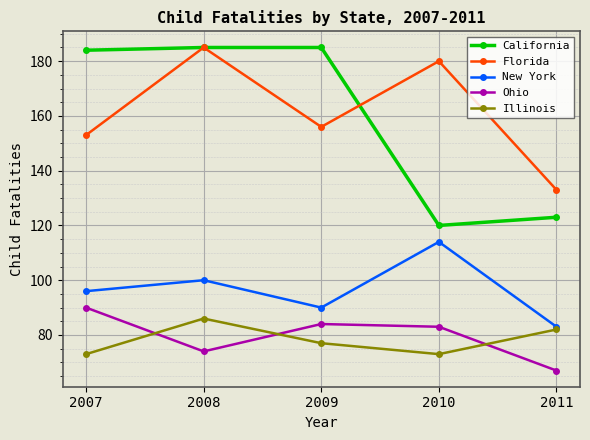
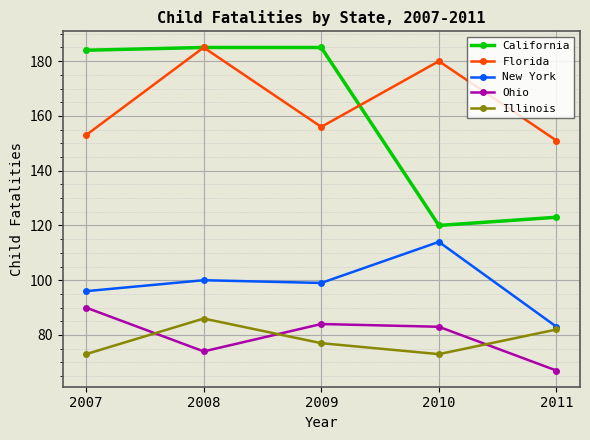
New York, 2009: 90 -> 99
Florida, 2011: 133 -> 151
